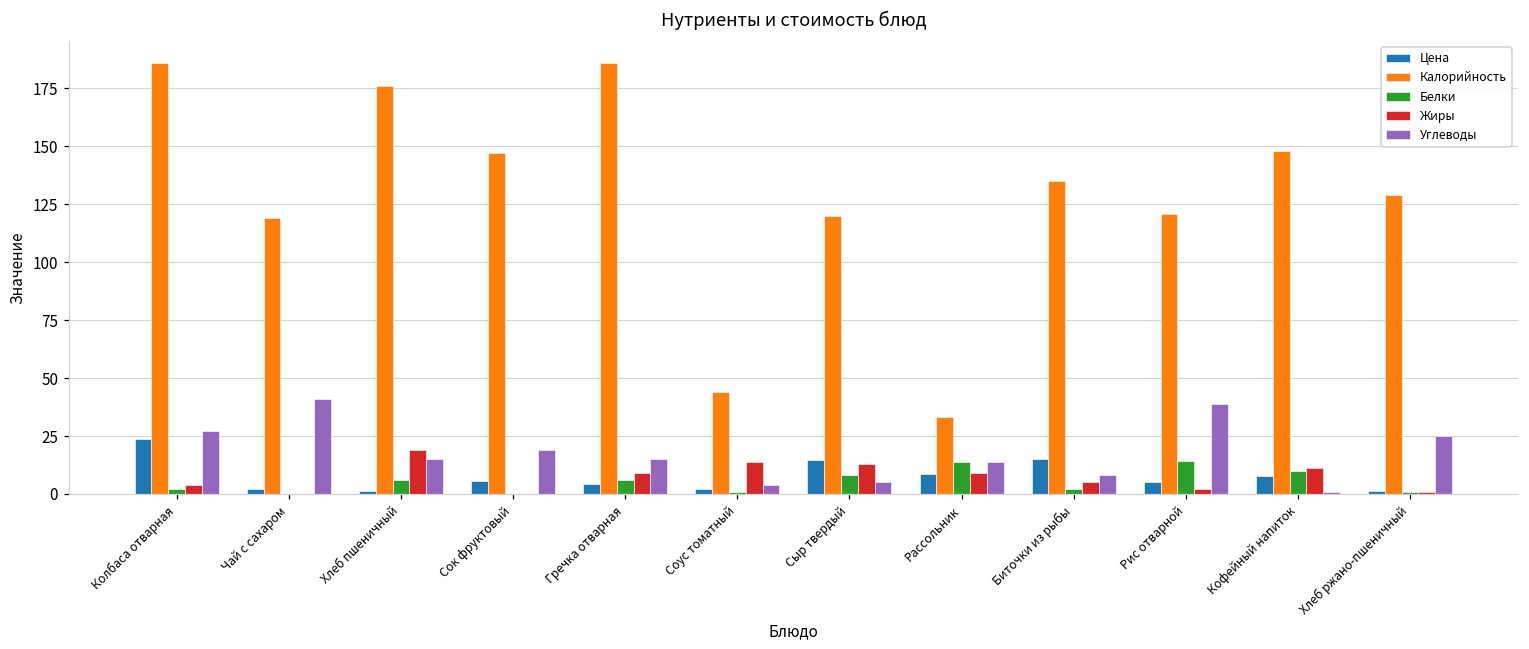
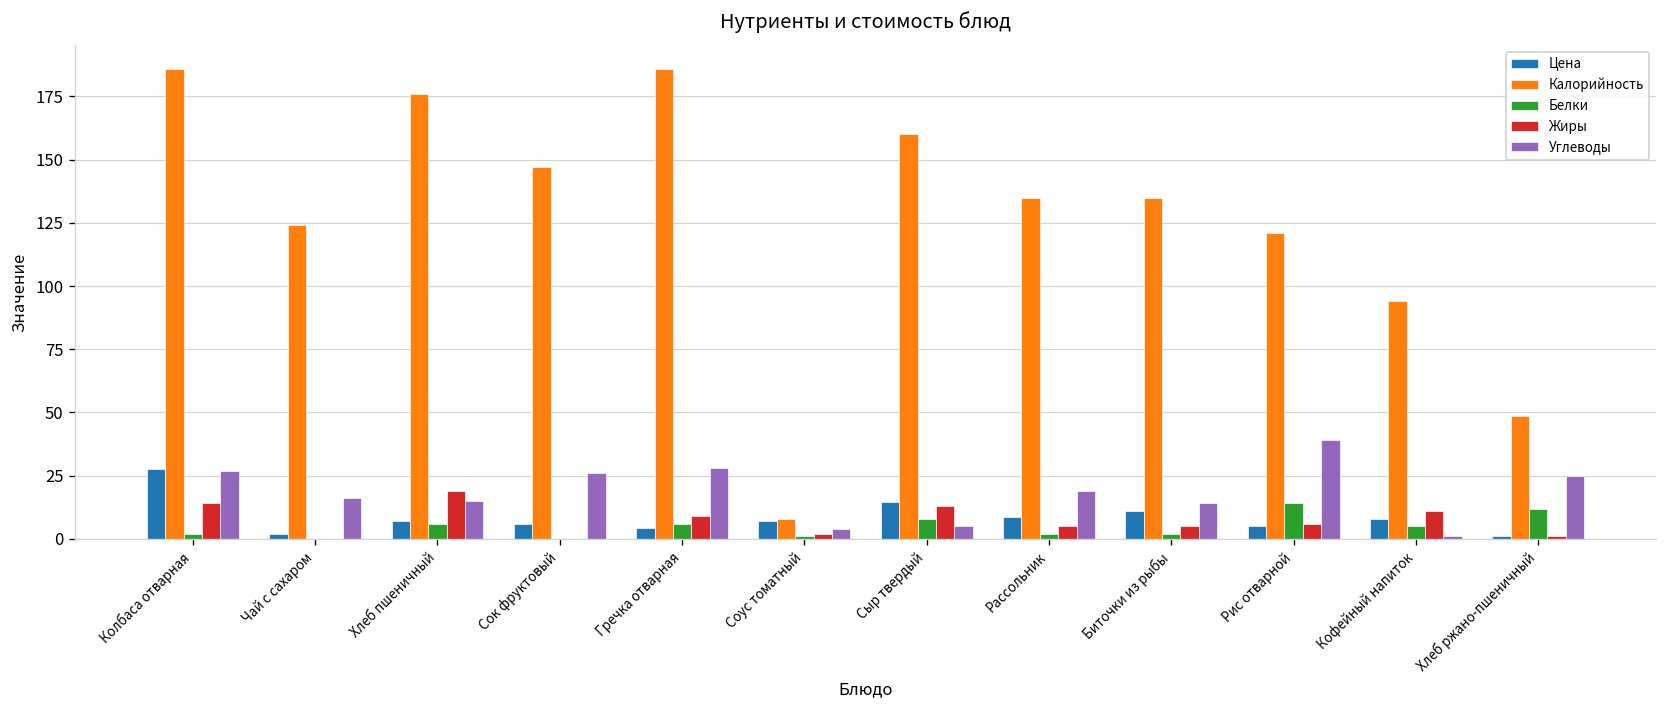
Цена, Колбаса отварная: 24 -> 28
Жиры, Колбаса отварная: 4 -> 14
Калорийность, Чай с сахаром: 119 -> 124
Углеводы, Чай с сахаром: 41 -> 16
Цена, Хлеб пшеничный: 1 -> 7
Углеводы, Сок фруктовый: 19 -> 26
Углеводы, Гречка отварная: 15 -> 28
Цена, Соус томатный: 2 -> 7
Калорийность, Соус томатный: 44 -> 8
Жиры, Соус томатный: 14 -> 2
Калорийность, Сыр твердый: 120 -> 160
Калорийность, Рассольник: 33 -> 135
Белки, Рассольник: 14 -> 2
Жиры, Рассольник: 9 -> 5
Углеводы, Рассольник: 14 -> 19
Цена, Биточки из рыбы: 15 -> 11
Углеводы, Биточки из рыбы: 8 -> 14
Жиры, Рис отварной: 2 -> 6
Калорийность, Кофейный напиток: 148 -> 94
Белки, Кофейный напиток: 10 -> 5
Калорийность, Хлеб ржано-пшеничный: 129 -> 49
Белки, Хлеб ржано-пшеничный: 1 -> 12
